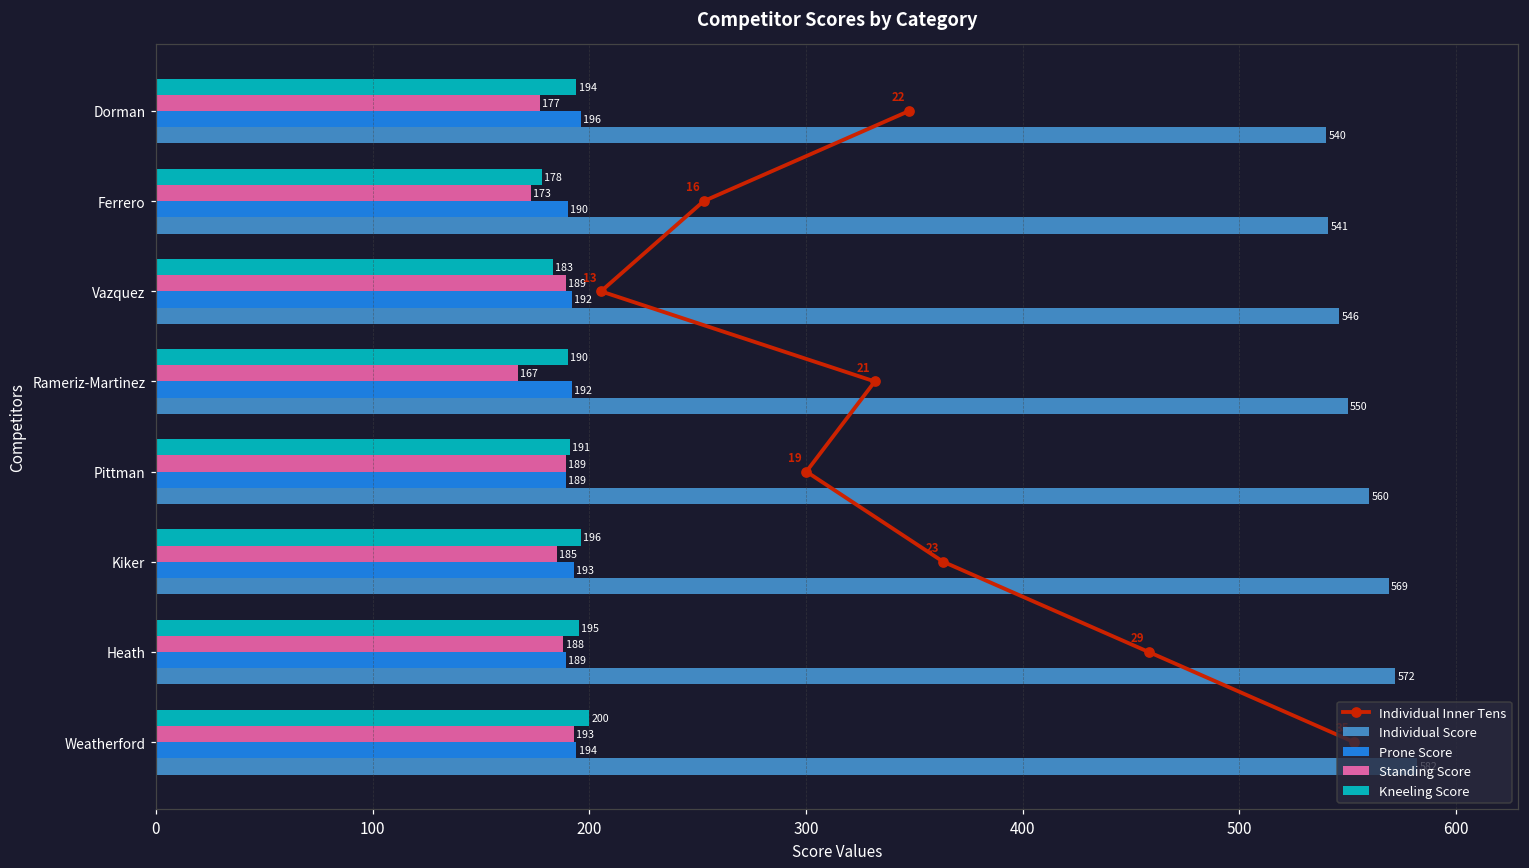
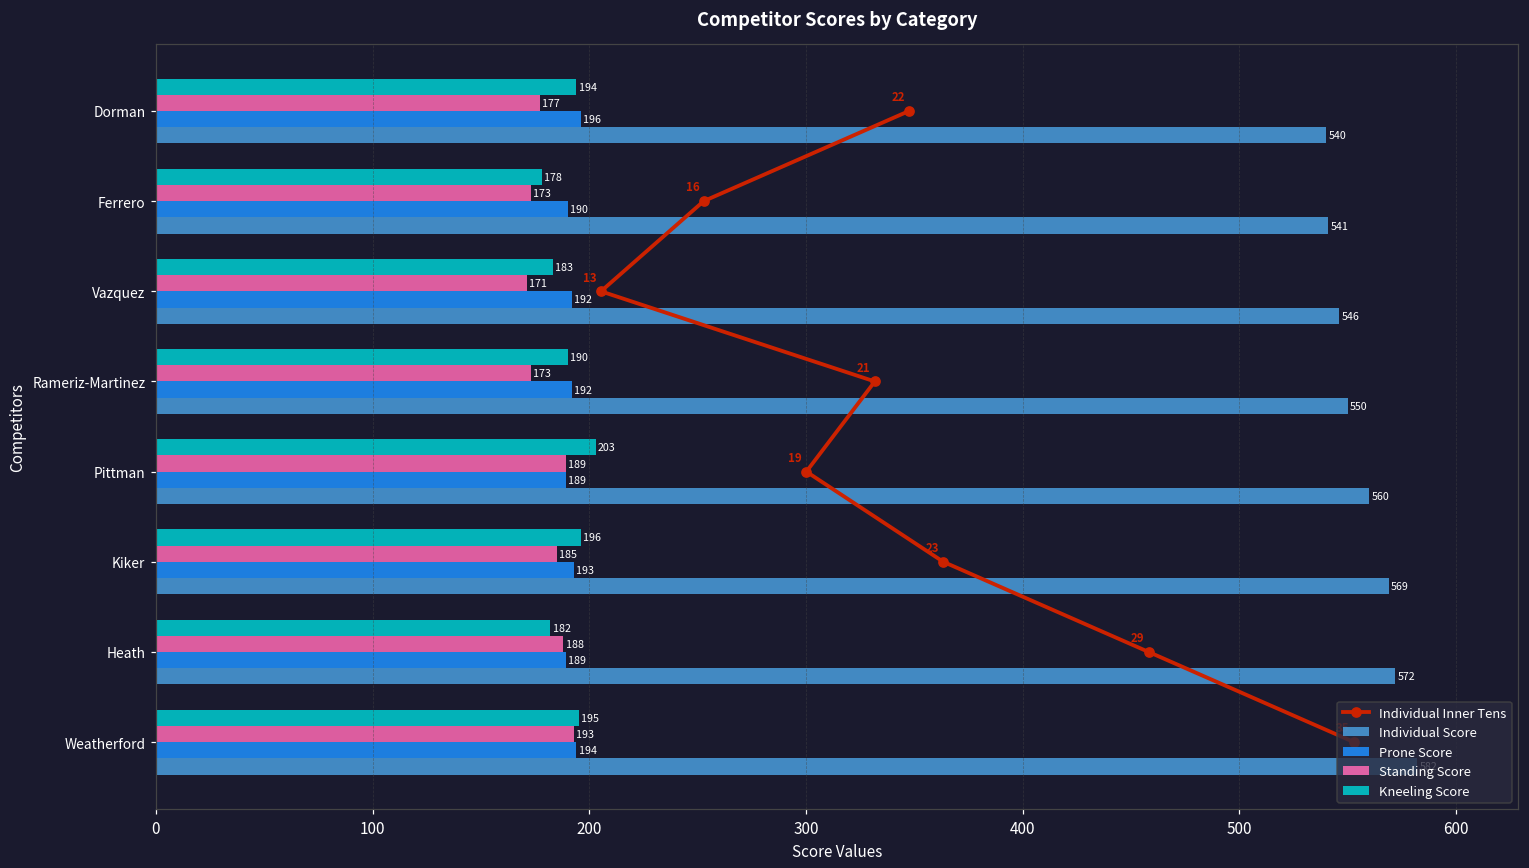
Standing Score, Vazquez: 189 -> 171
Standing Score, Rameriz-Martinez: 167 -> 173
Kneeling Score, Pittman: 191 -> 203
Kneeling Score, Heath: 195 -> 182
Kneeling Score, Weatherford: 200 -> 195
